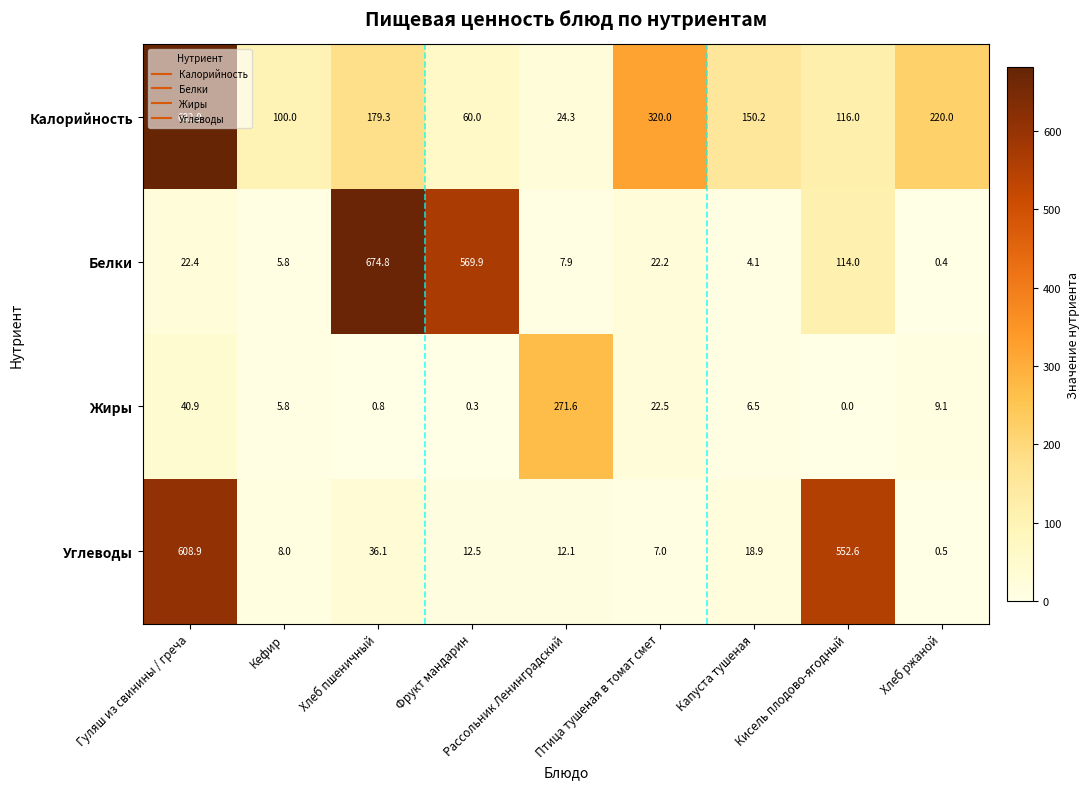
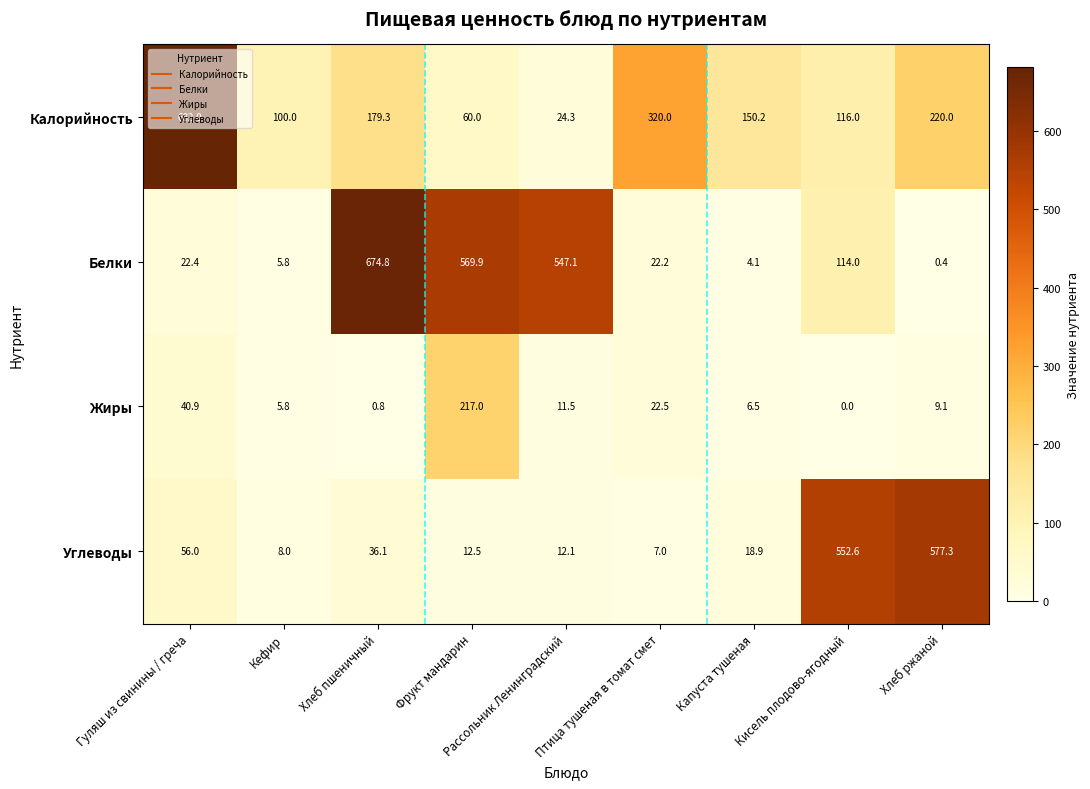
Белки, Рассольник Ленинградский: 7.9 -> 547.1
Жиры, Фрукт мандарин: 0.3 -> 217.0
Жиры, Рассольник Ленинградский: 271.6 -> 11.5
Углеводы, Гуляш из свинины / греча: 608.9 -> 56.0
Углеводы, Хлеб ржаной: 0.5 -> 577.3
